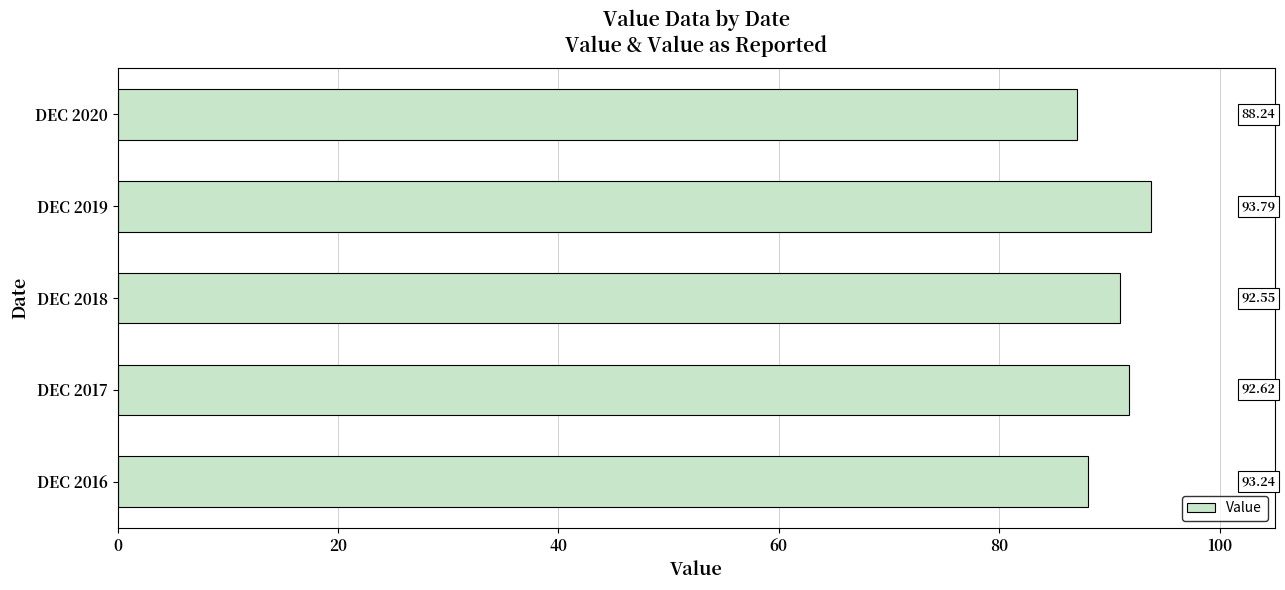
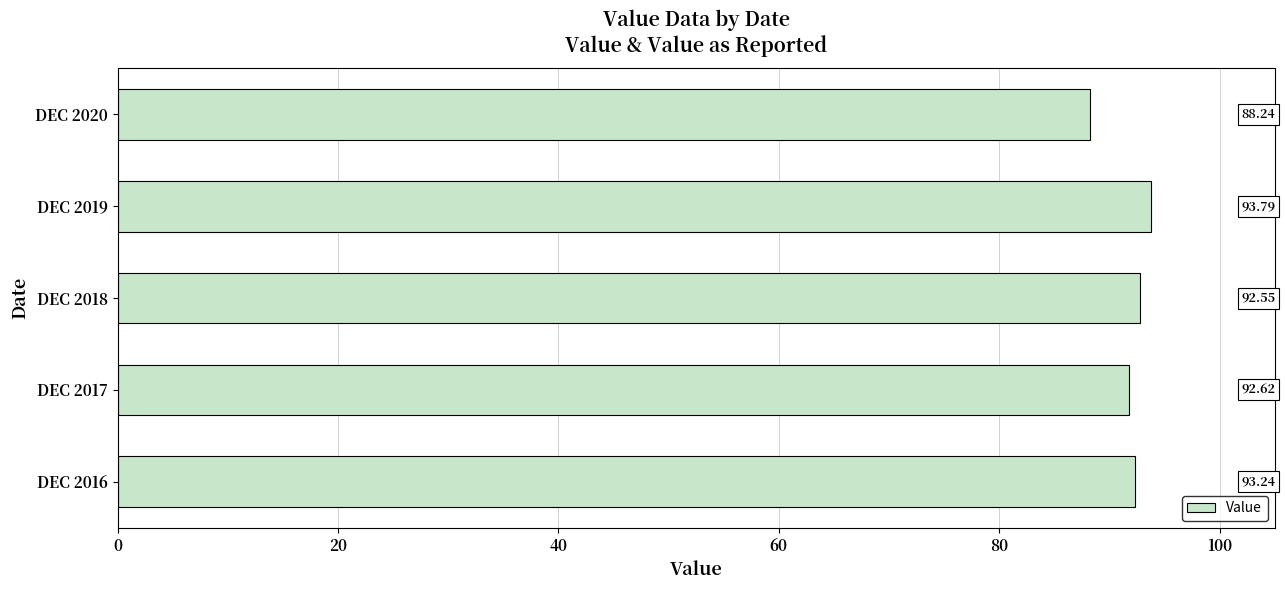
DEC 2020: 87.1 -> 88.2
DEC 2018: 91.0 -> 92.8
DEC 2016: 88.1 -> 92.3
